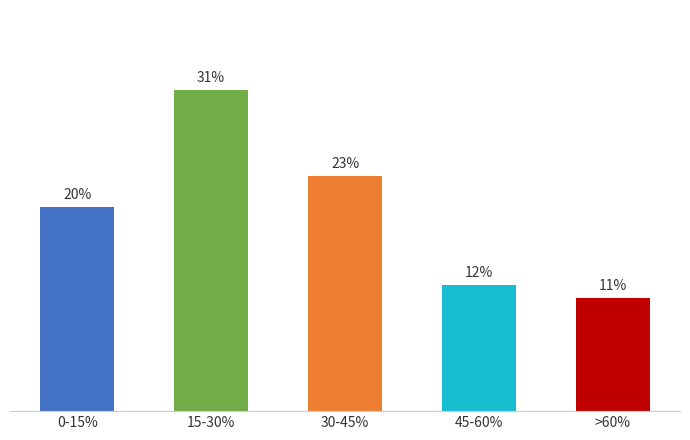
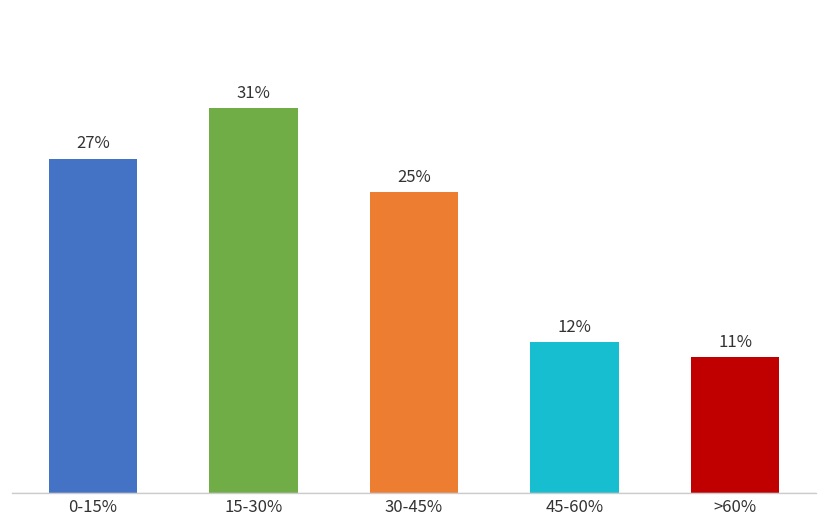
0-15%: 20% -> 27%
30-45%: 23% -> 25%
